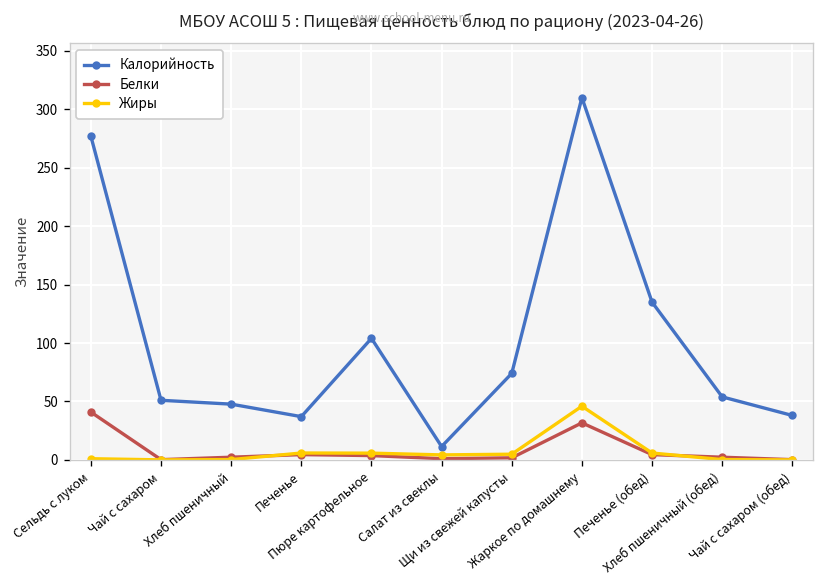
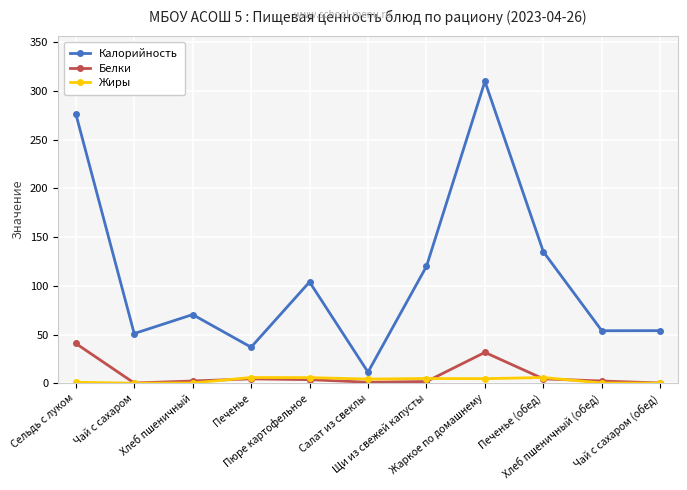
Калорийность, Хлеб пшеничный: 50 -> 70
Калорийность, Щи из свежей капусты: 70 -> 120
Жиры, Жаркое по домашнему: 50 -> 0
Калорийность, Чай с сахаром (обед): 40 -> 50
